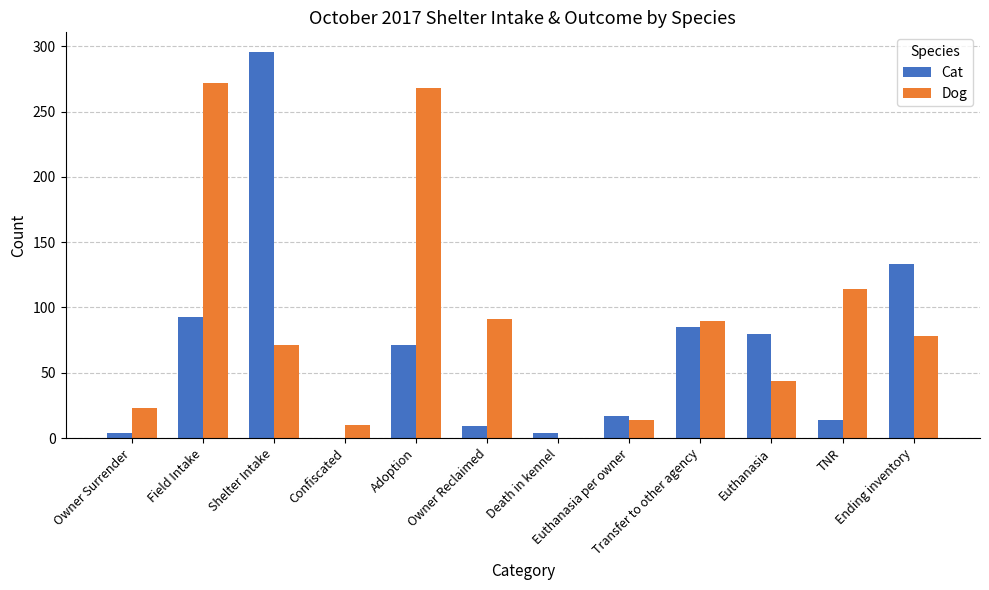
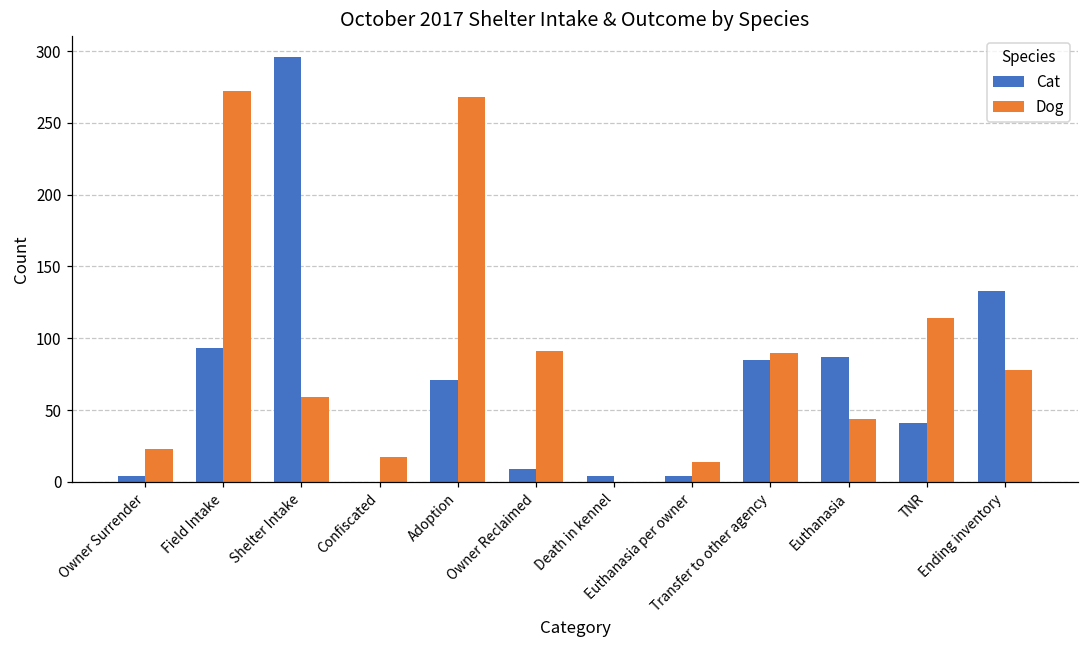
Dog, Shelter Intake: 71 -> 59
Dog, Confiscated: 10 -> 17
Cat, Euthanasia per owner: 17 -> 4
Cat, Euthanasia: 80 -> 87
Cat, TNR: 14 -> 41
